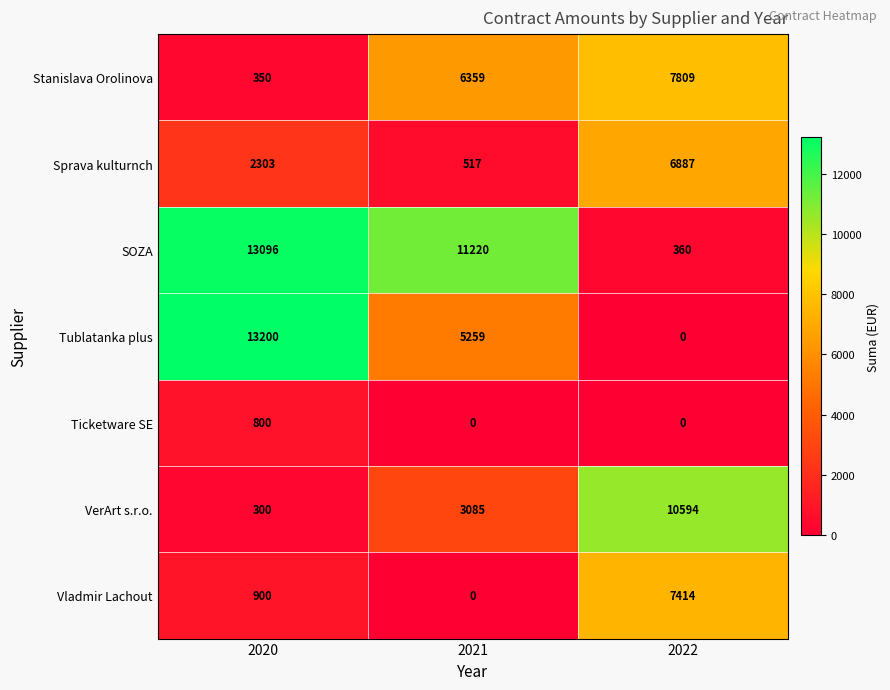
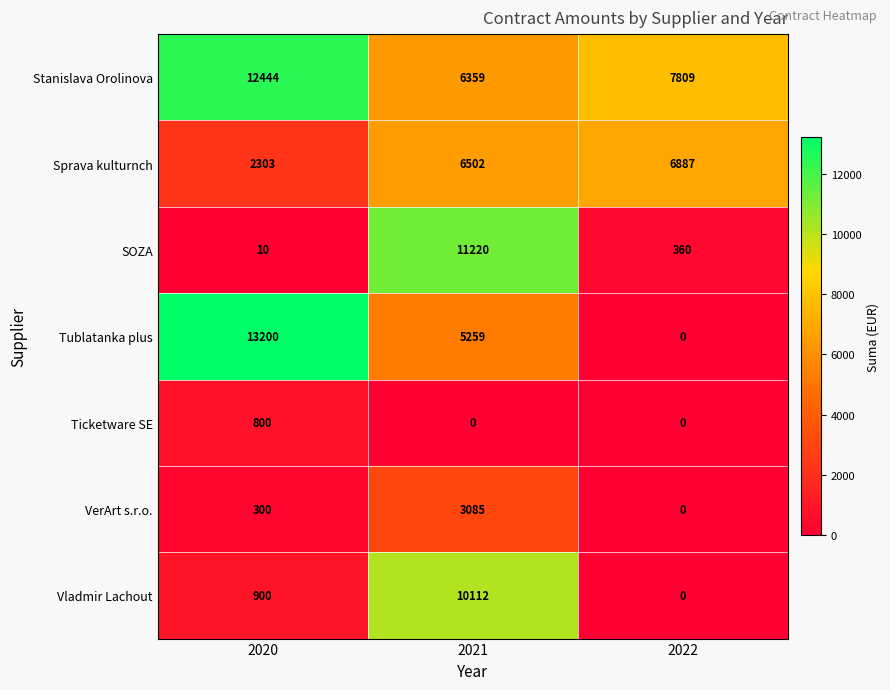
Stanislava Orolinova, 2020: 350 -> 12444
Sprava kulturnch, 2021: 517 -> 6502
SOZA, 2020: 13096 -> 10
VerArt s.r.o., 2022: 10594 -> 0
Vladmir Lachout, 2021: 0 -> 10112
Vladmir Lachout, 2022: 7414 -> 0
